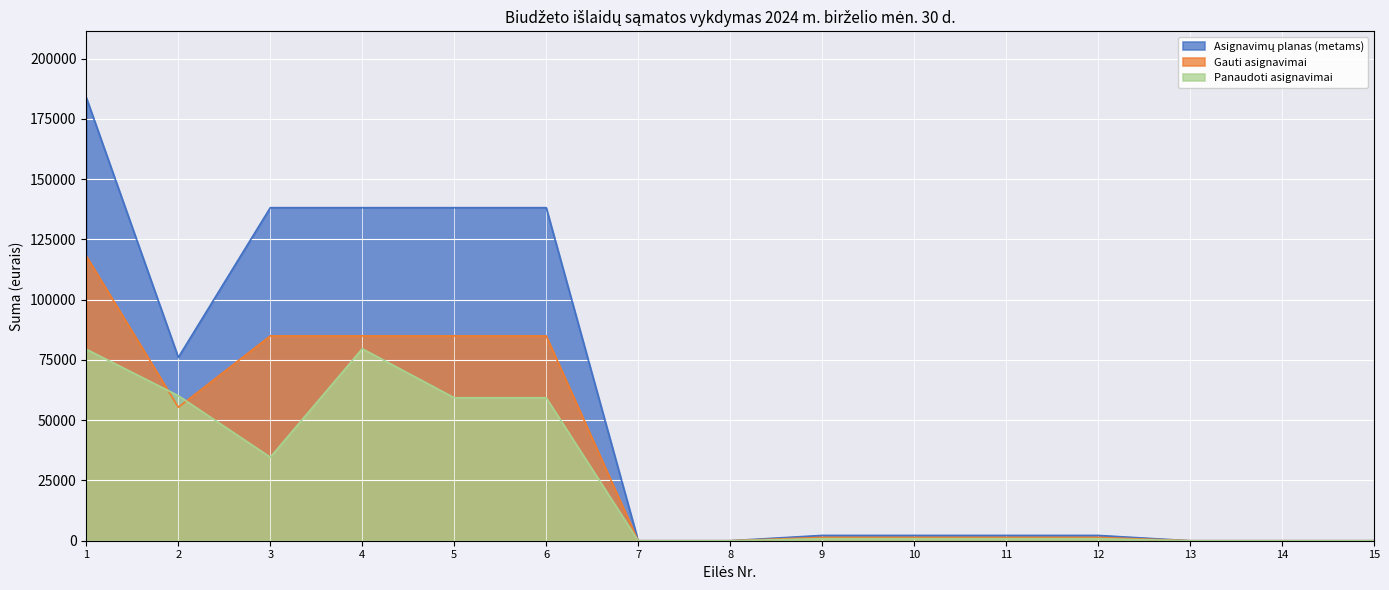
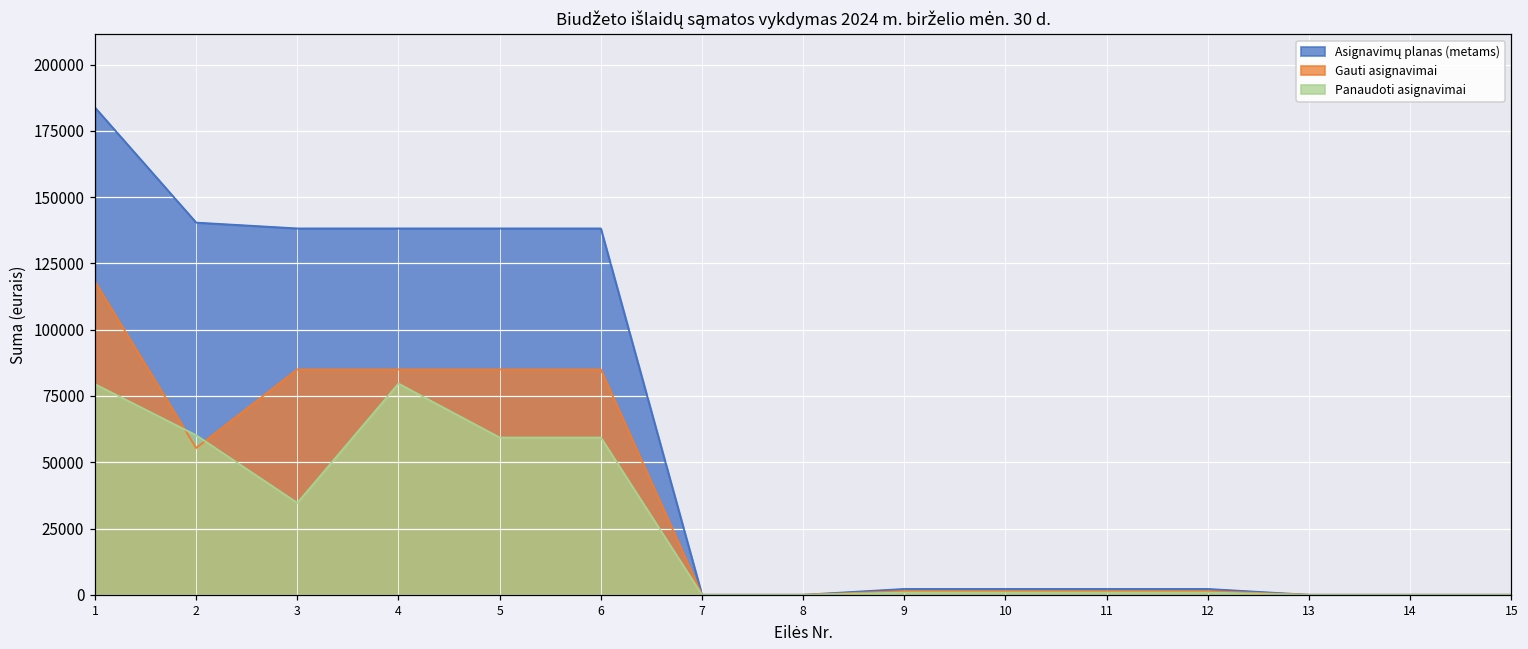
Asignavimų planas (metams), 2: 76000 -> 140000
